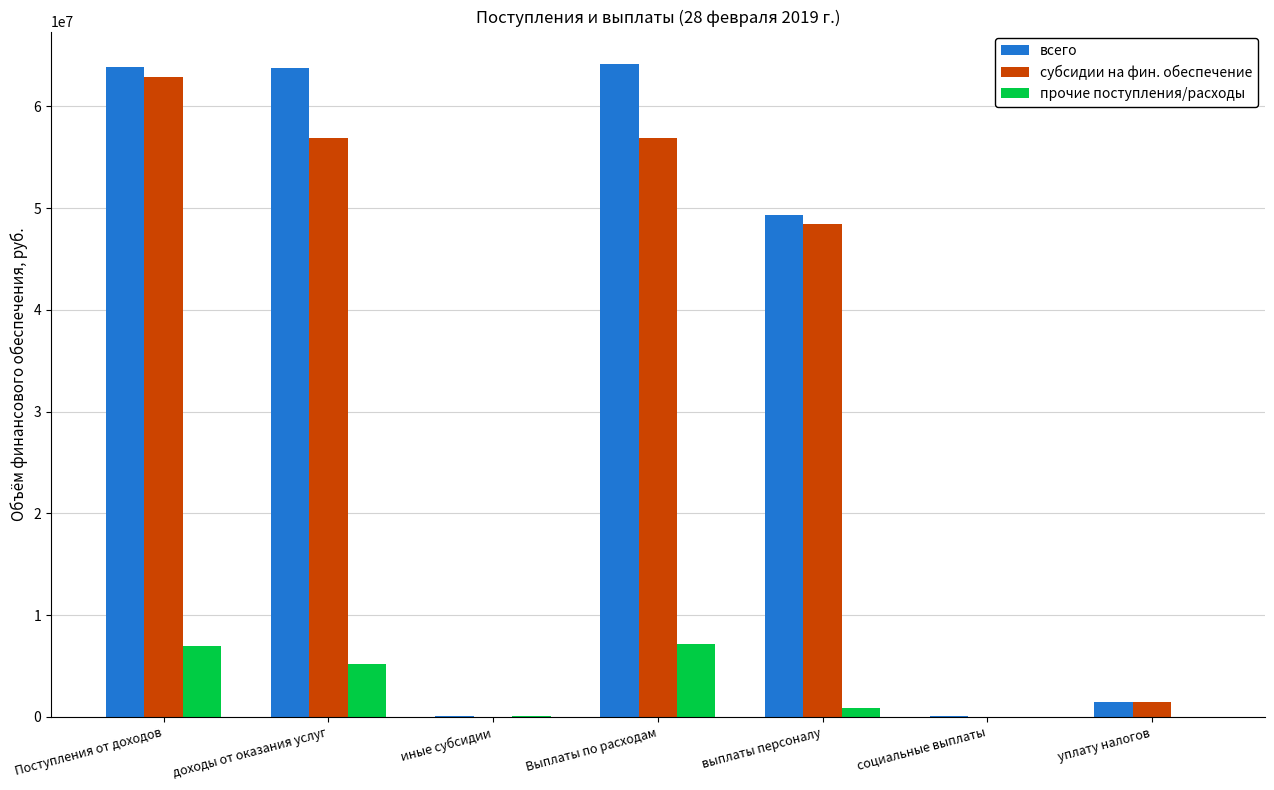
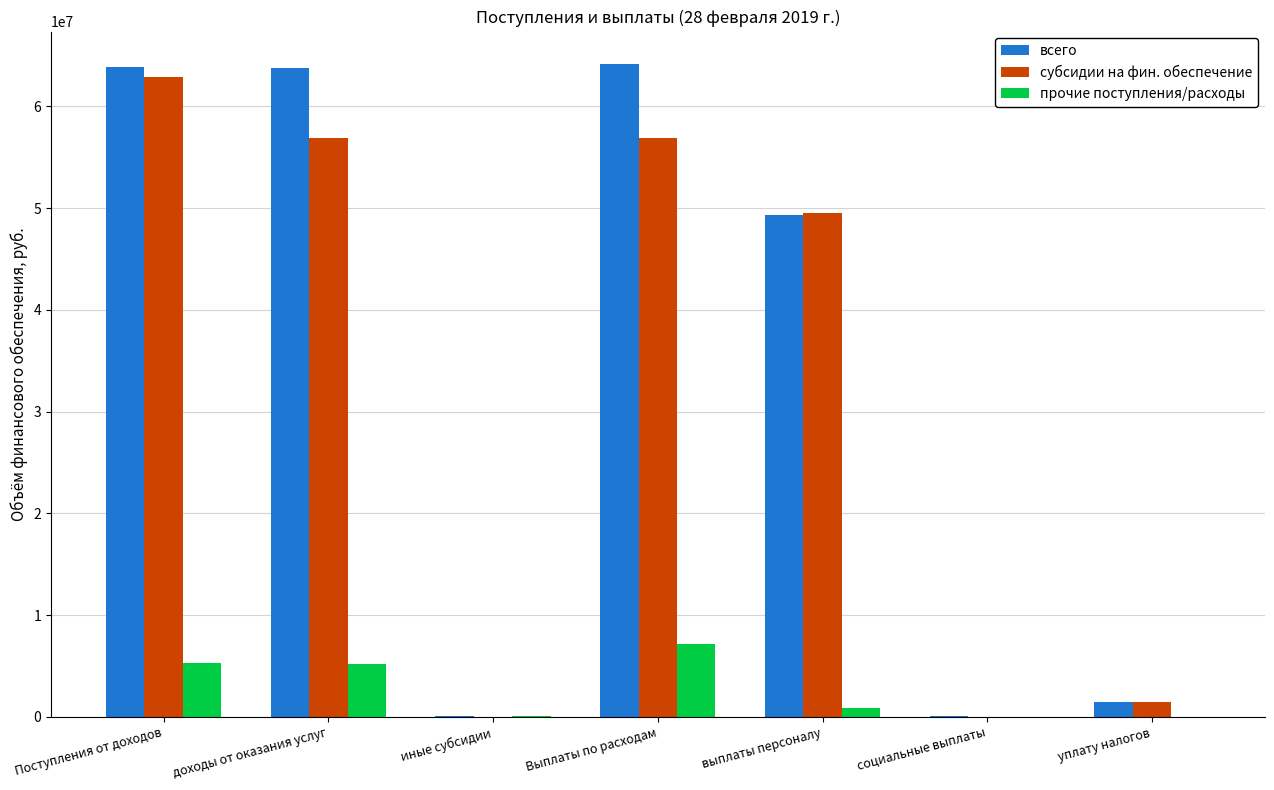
прочие поступления/расходы, Поступления от доходов: 6900000 -> 5200000
субсидии на фин. обеспечение, выплаты персоналу: 48500000 -> 49500000
